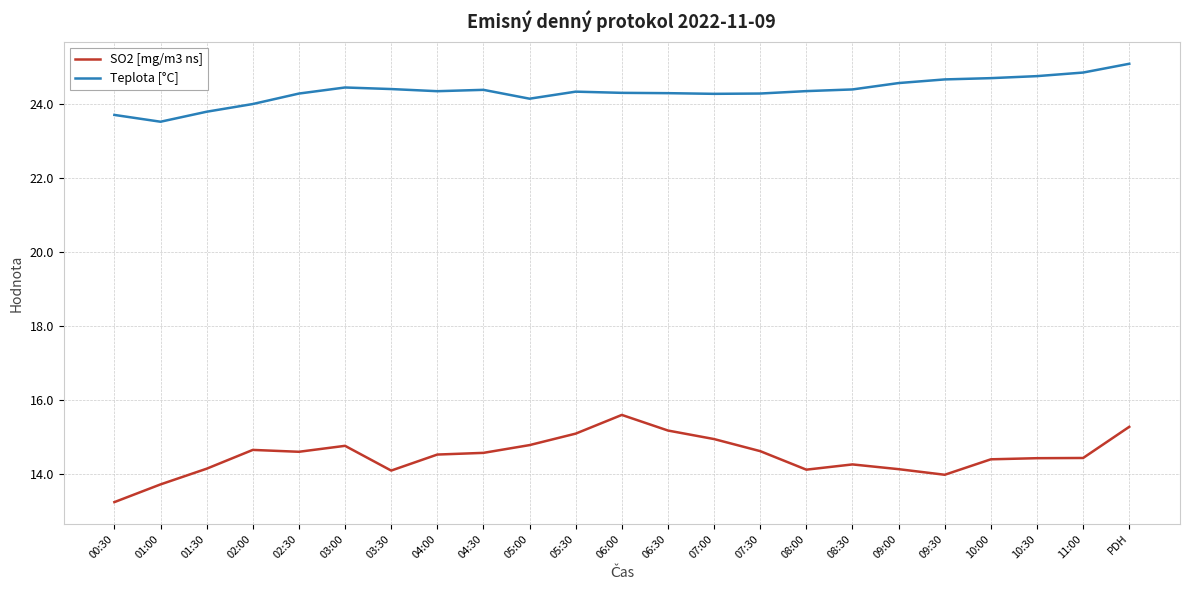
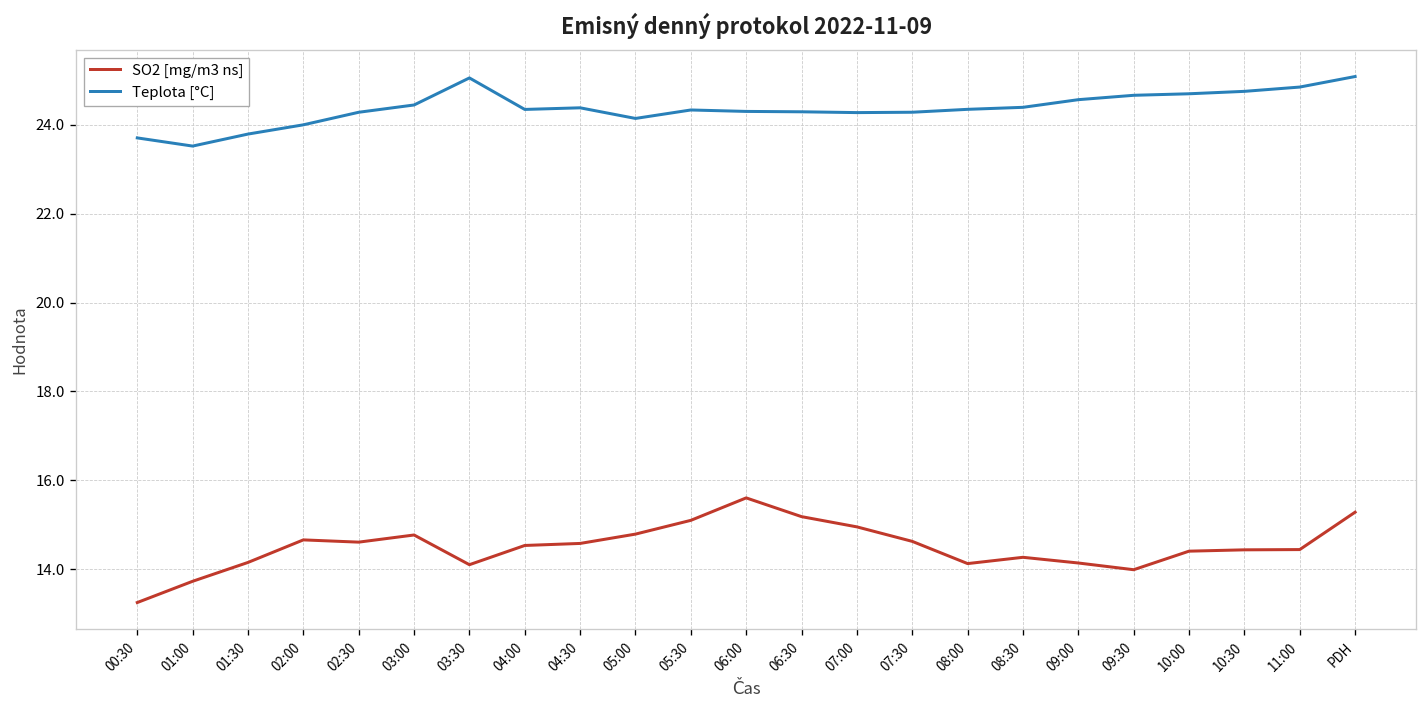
Teplota [°C], 03:30: 24.4 -> 25.1
